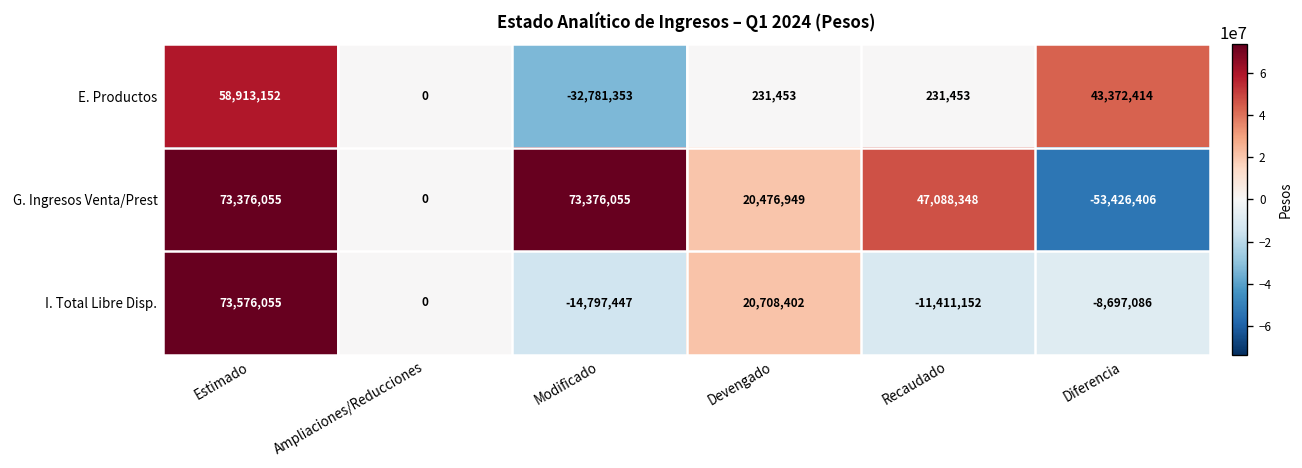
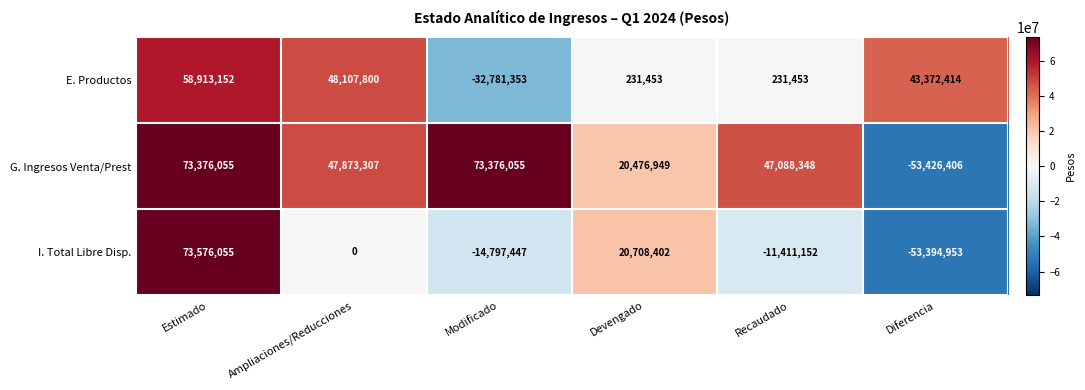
E. Productos, Ampliaciones/Reducciones: 0 -> 48,107,800
G. Ingresos Venta/Prest, Ampliaciones/Reducciones: 0 -> 47,873,307
I. Total Libre Disp., Diferencia: -8,697,086 -> -53,394,953
